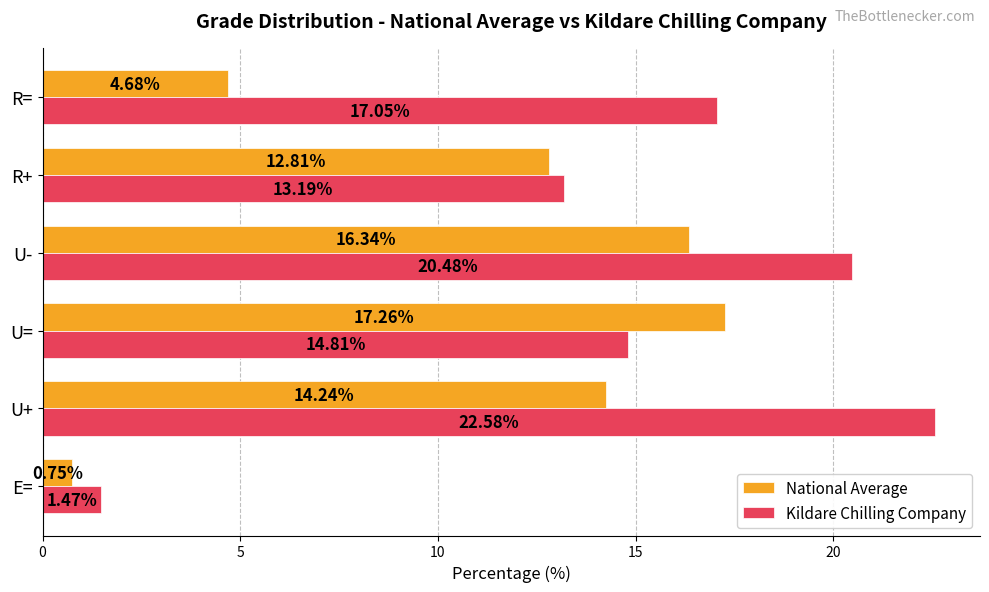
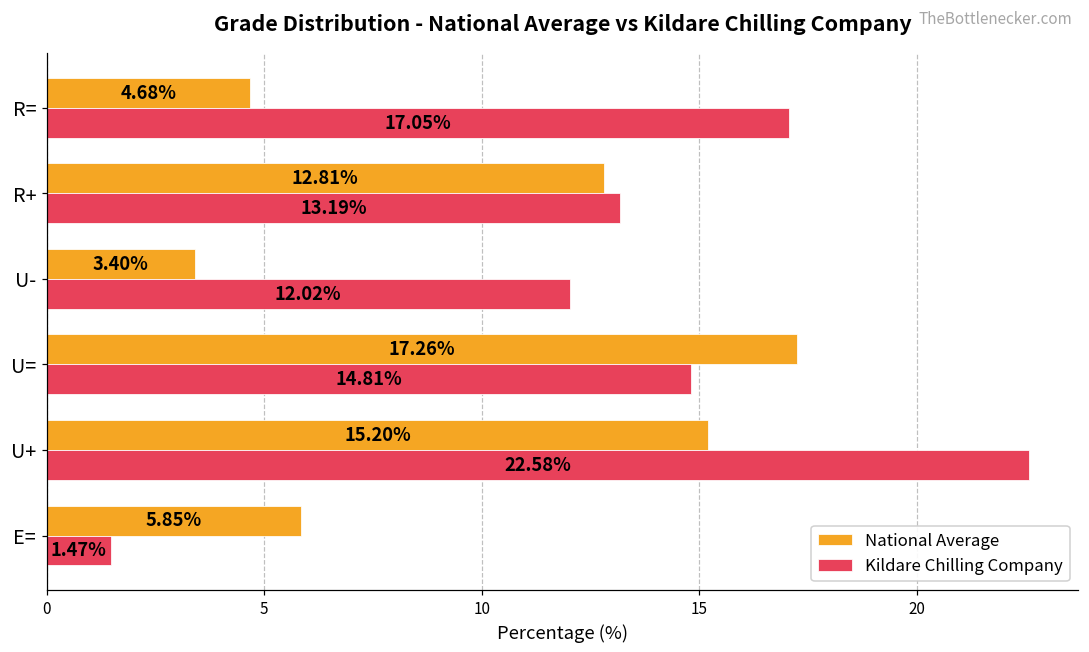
National Average, U-: 16.34% -> 3.40%
Kildare Chilling Company, U-: 20.48% -> 12.02%
National Average, U+: 14.24% -> 15.20%
National Average, E=: 0.75% -> 5.85%
